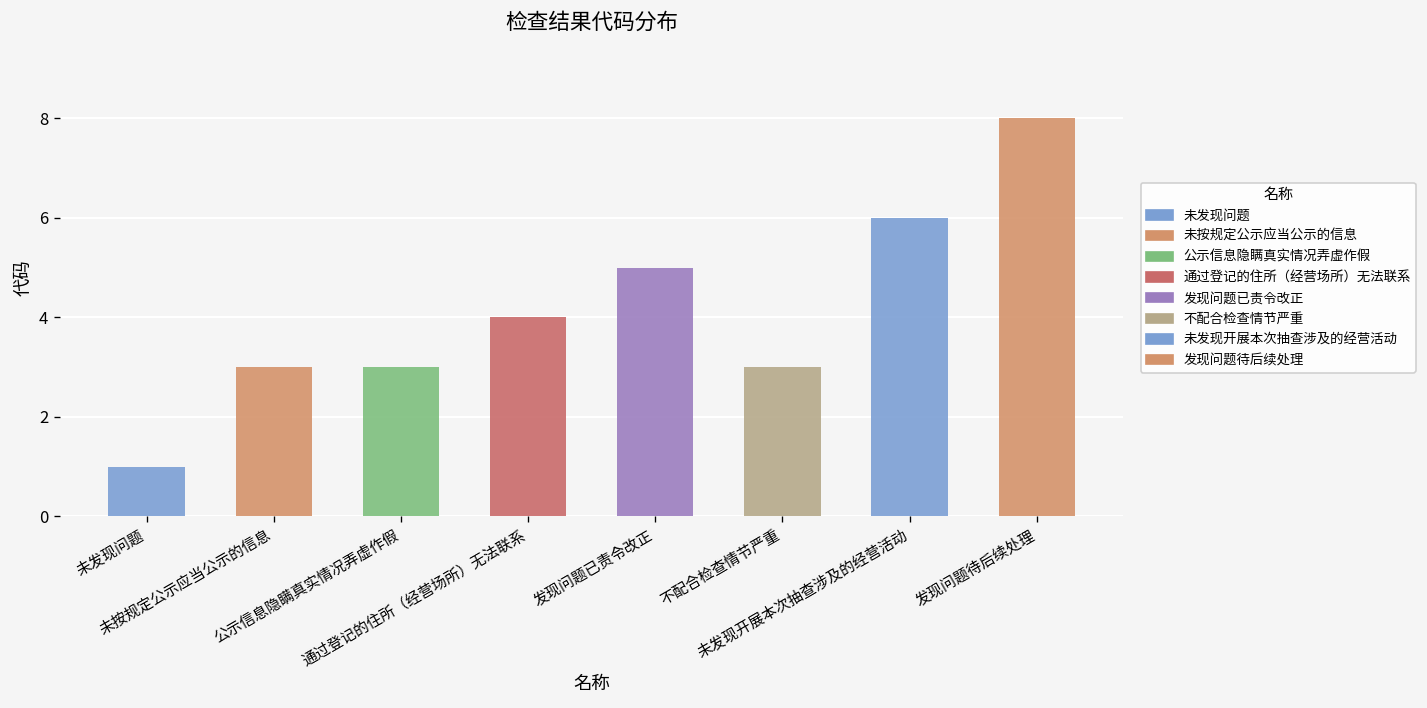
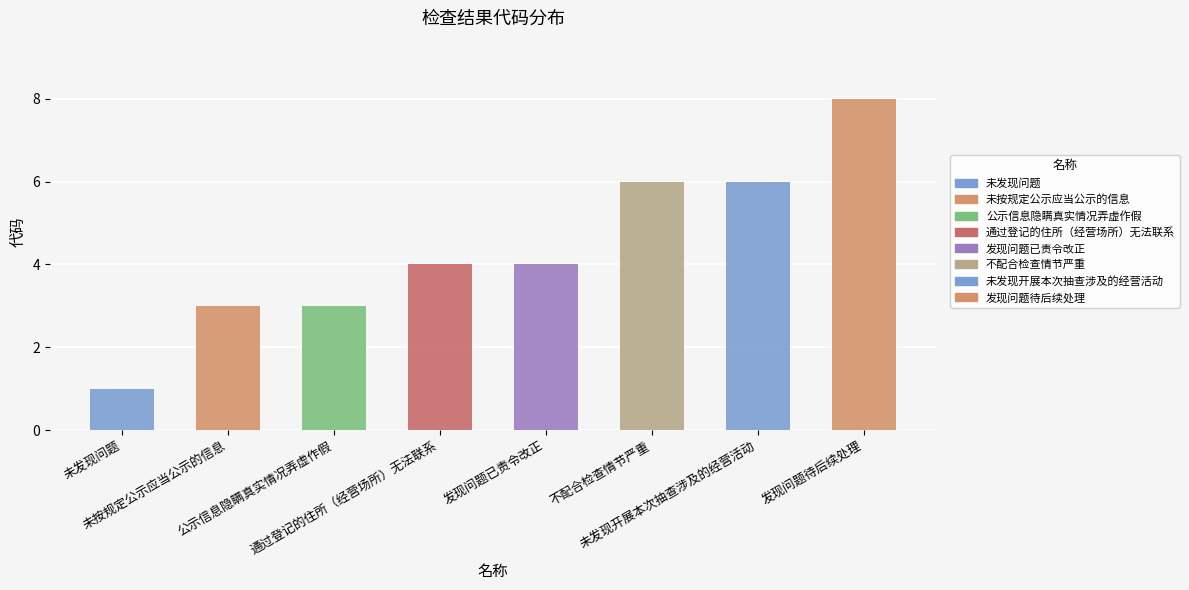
发现问题已责令改正: 5 -> 4
不配合检查情节严重: 3 -> 6
